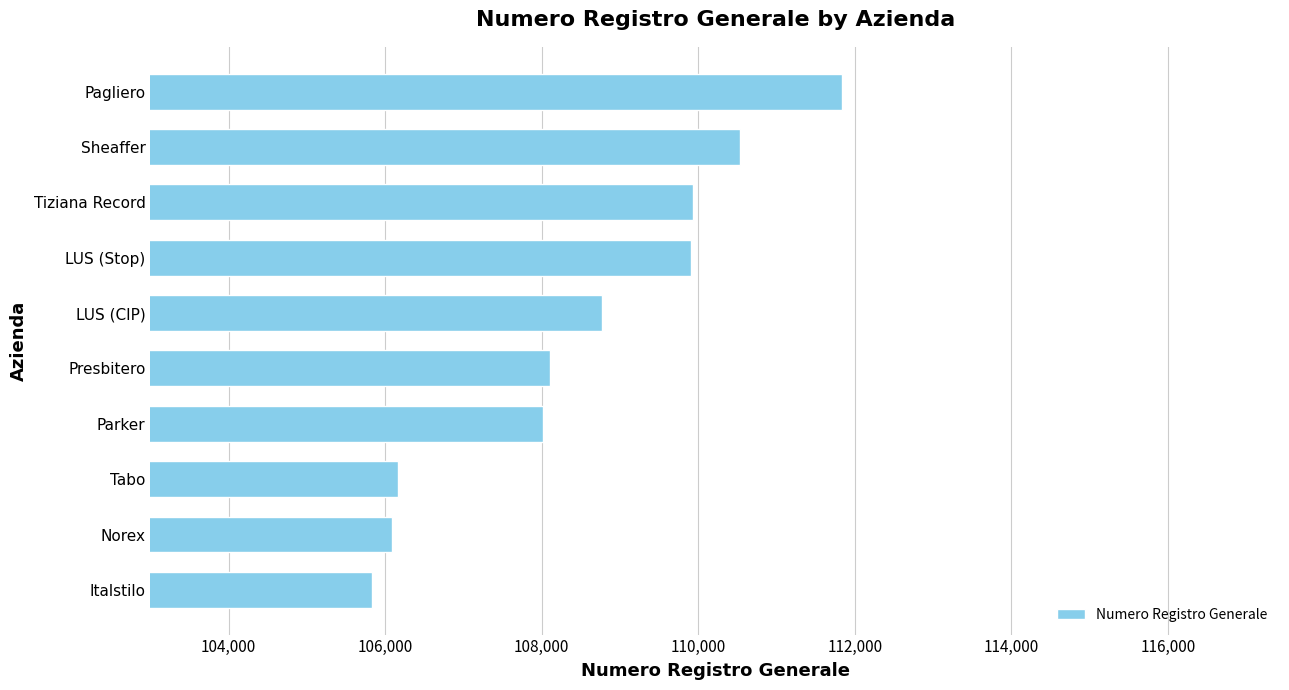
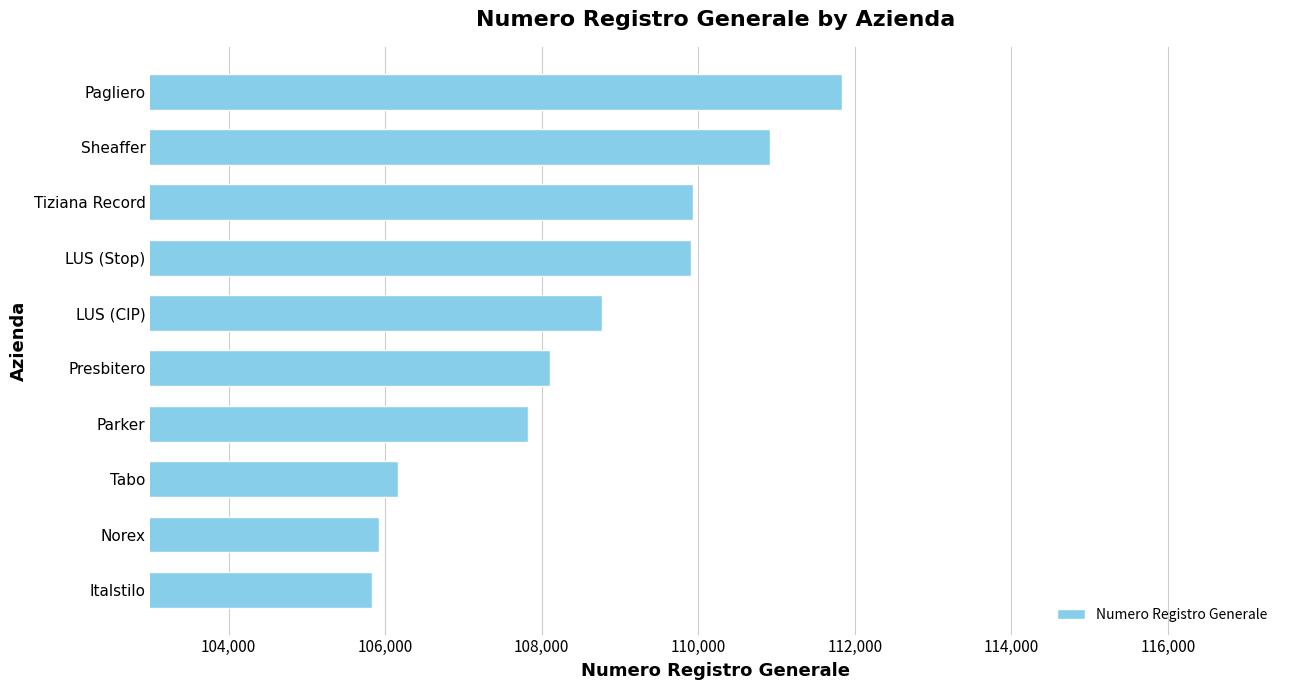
Sheaffer: 110,500 -> 110,900
Parker: 108,000 -> 107,800
Norex: 106,100 -> 105,900
